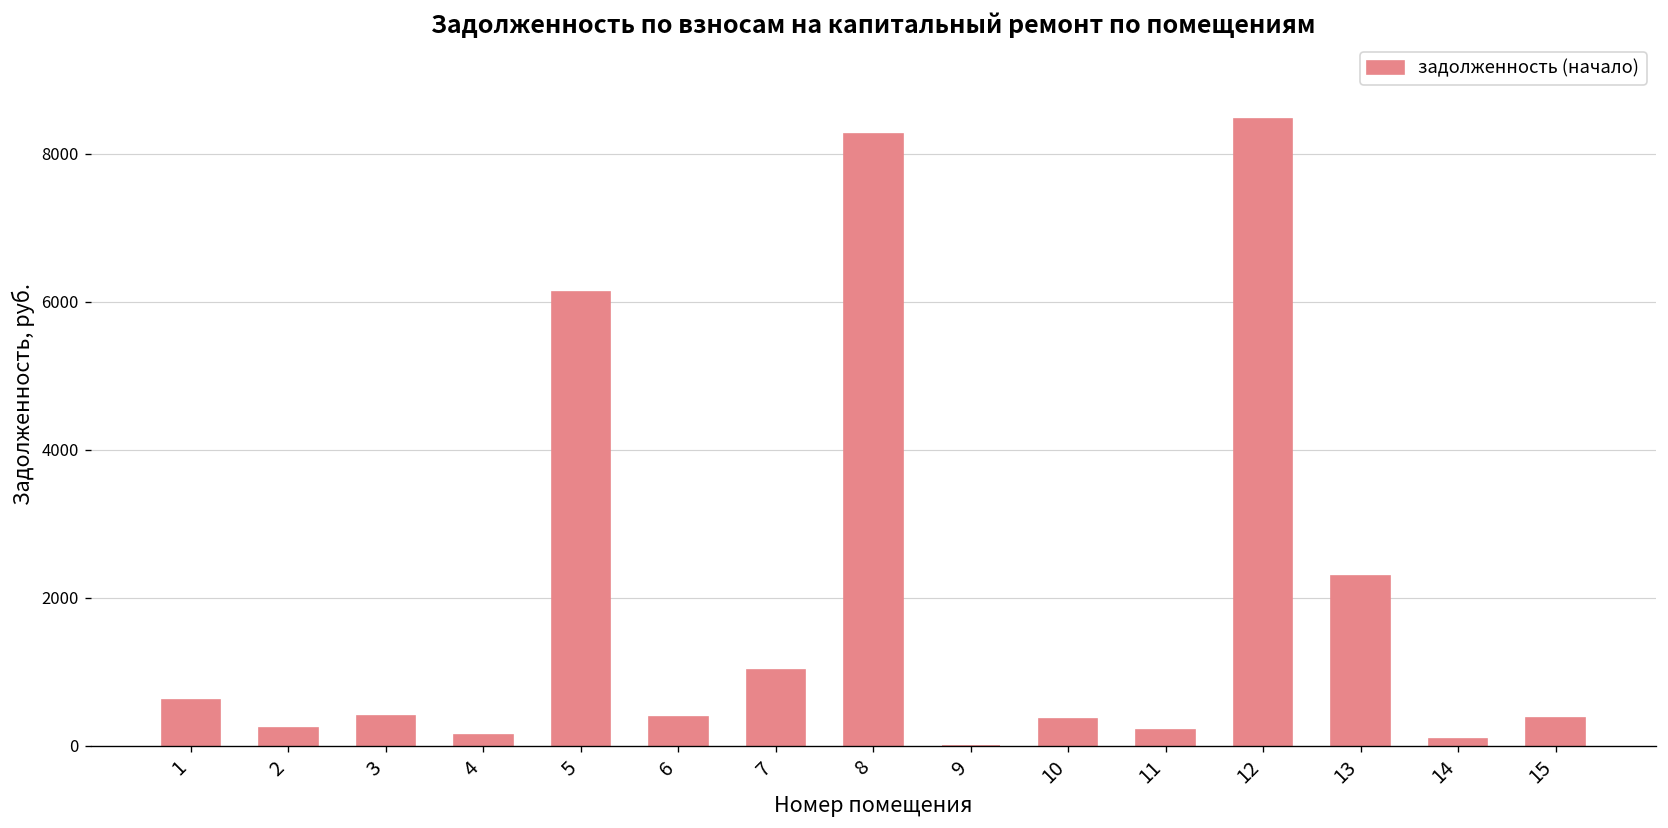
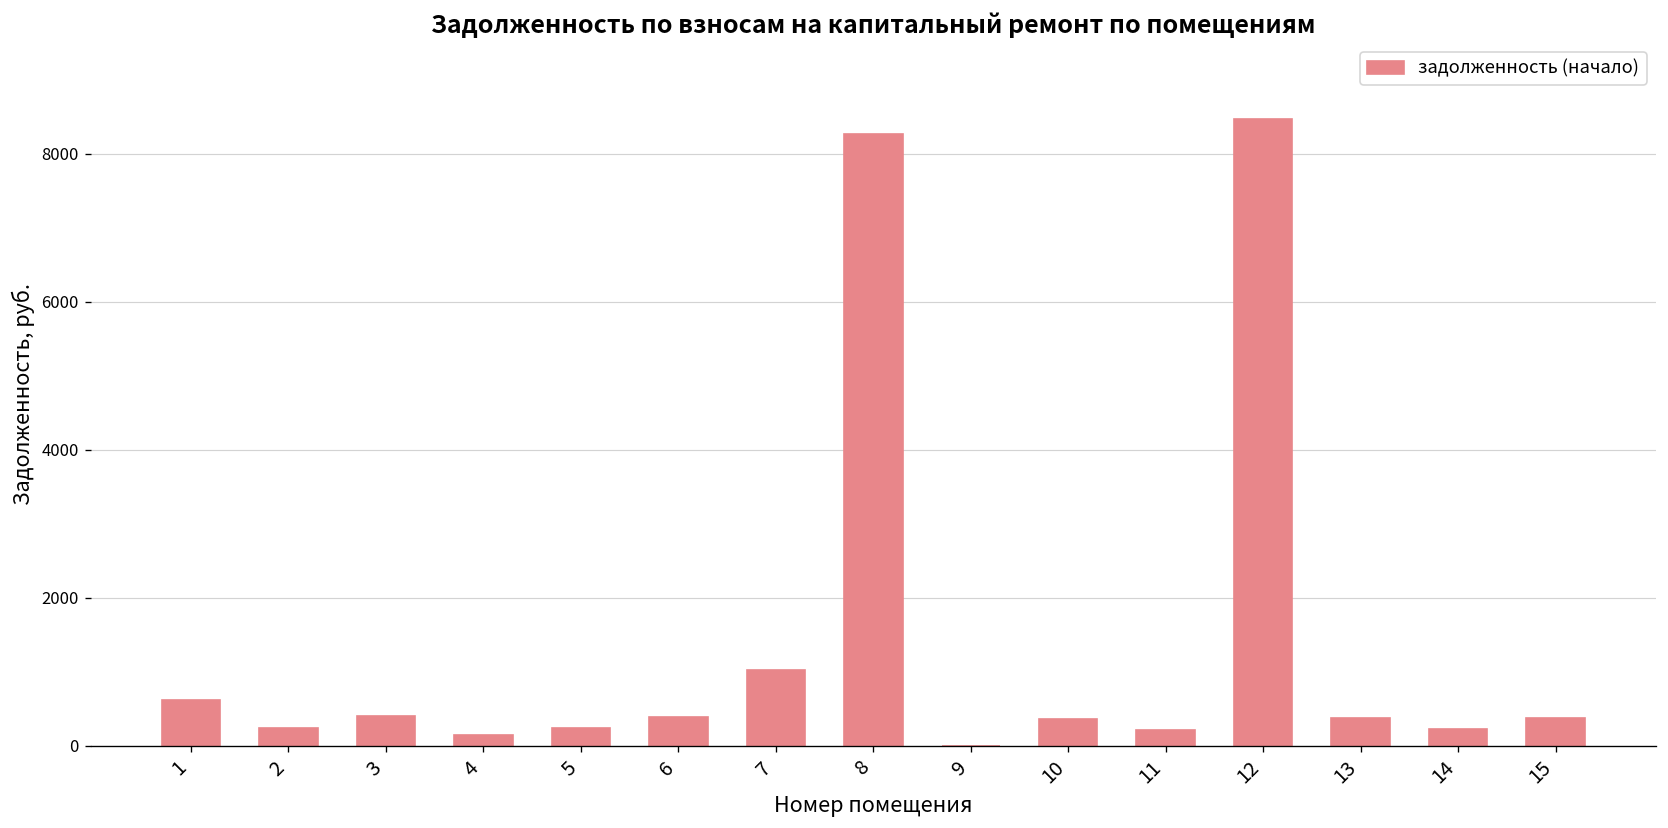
5: 6100 -> 200
13: 2300 -> 400
14: 100 -> 200
